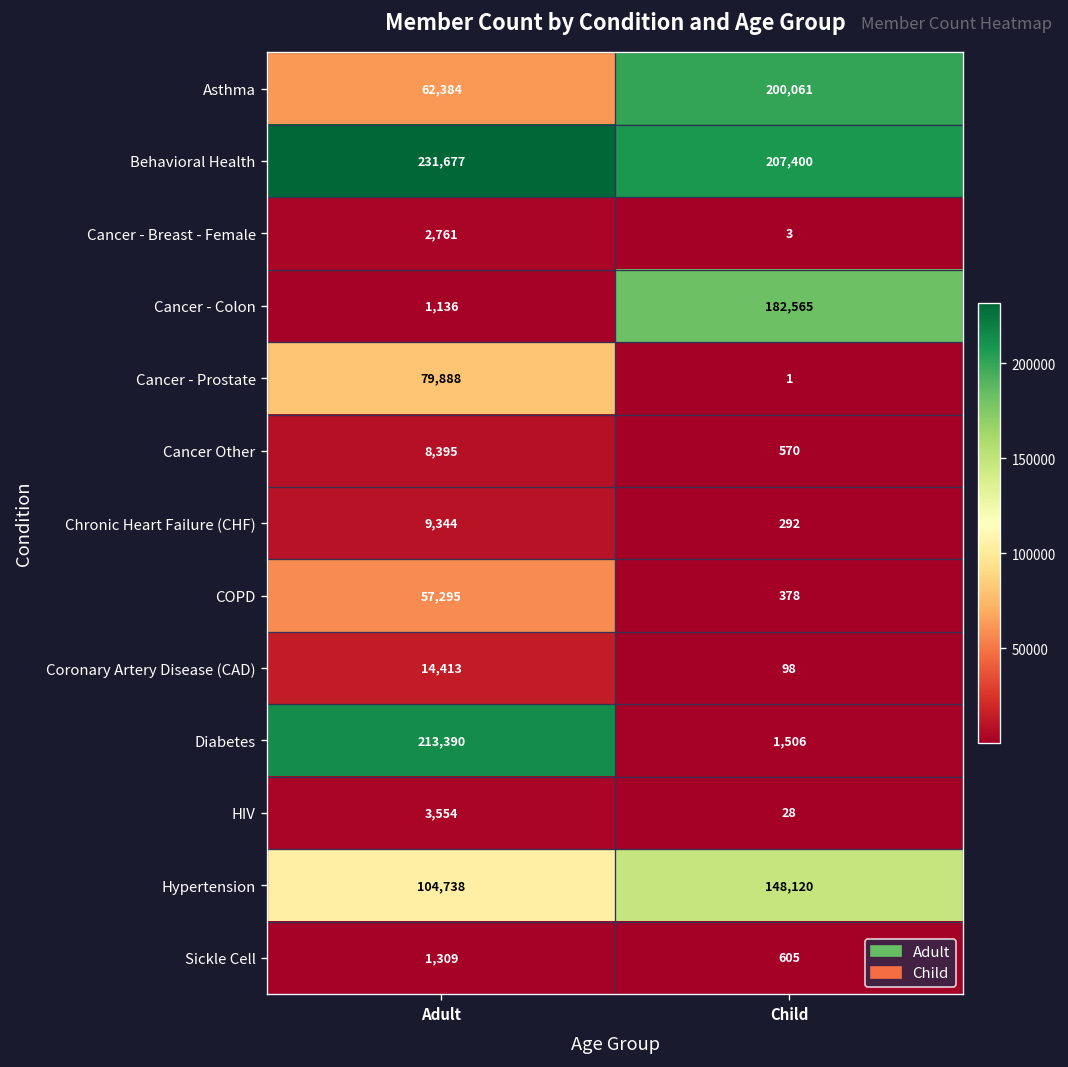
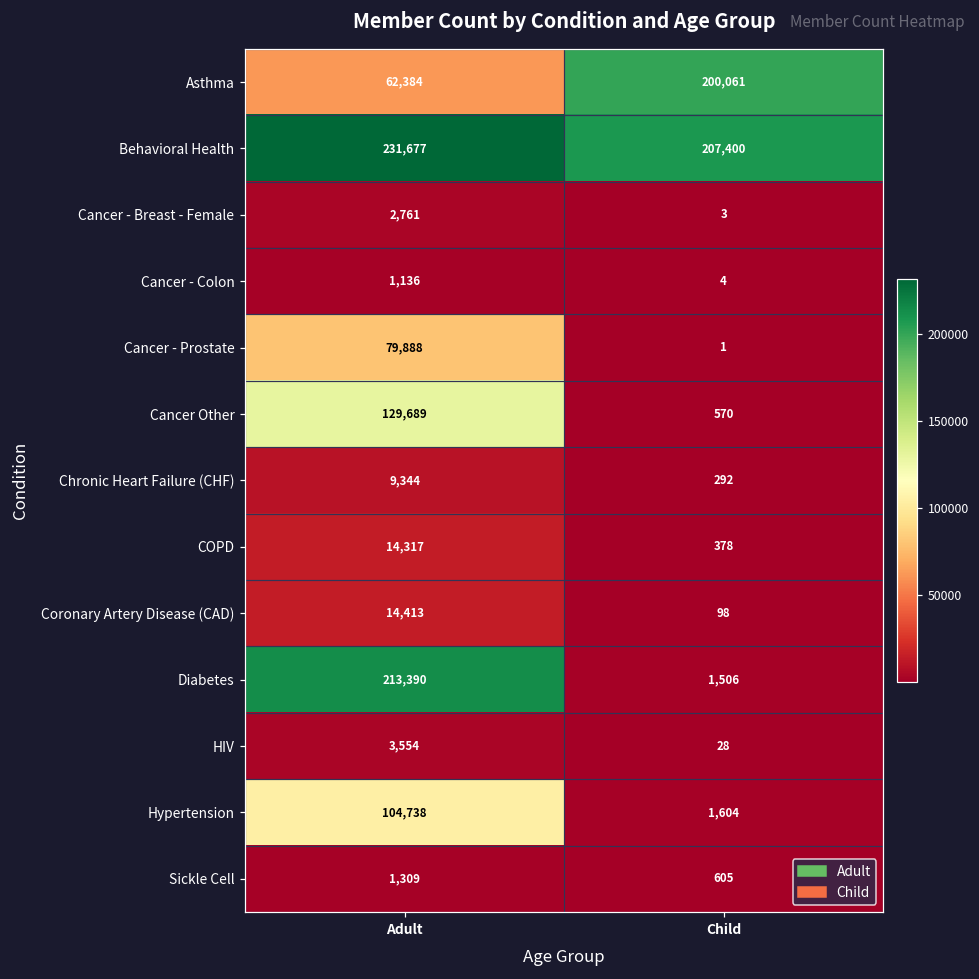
Cancer - Colon, Child: 182,565 -> 4
Cancer Other, Adult: 8,395 -> 129,689
COPD, Adult: 57,295 -> 14,317
Hypertension, Child: 148,120 -> 1,604
